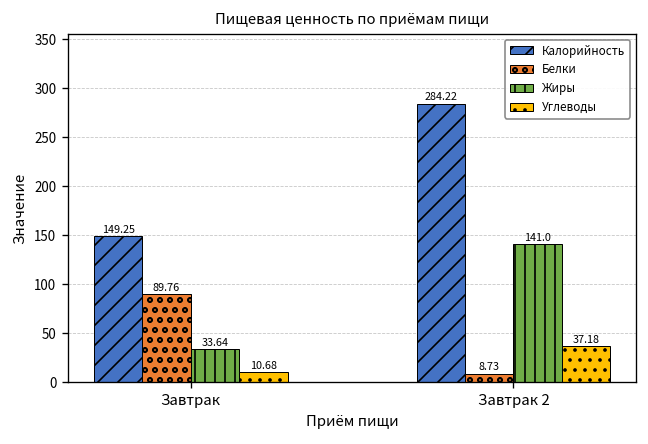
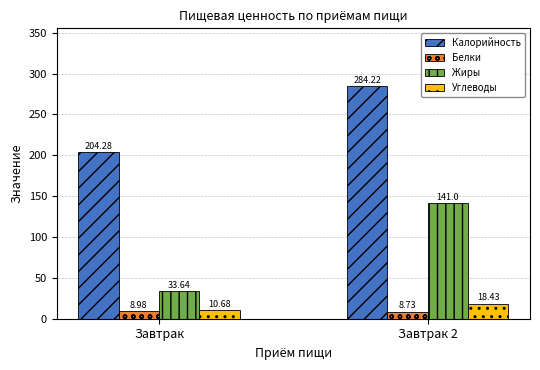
Калорийность, Завтрак: 149.25 -> 204.28
Белки, Завтрак: 89.76 -> 8.98
Углеводы, Завтрак 2: 37.18 -> 18.43
